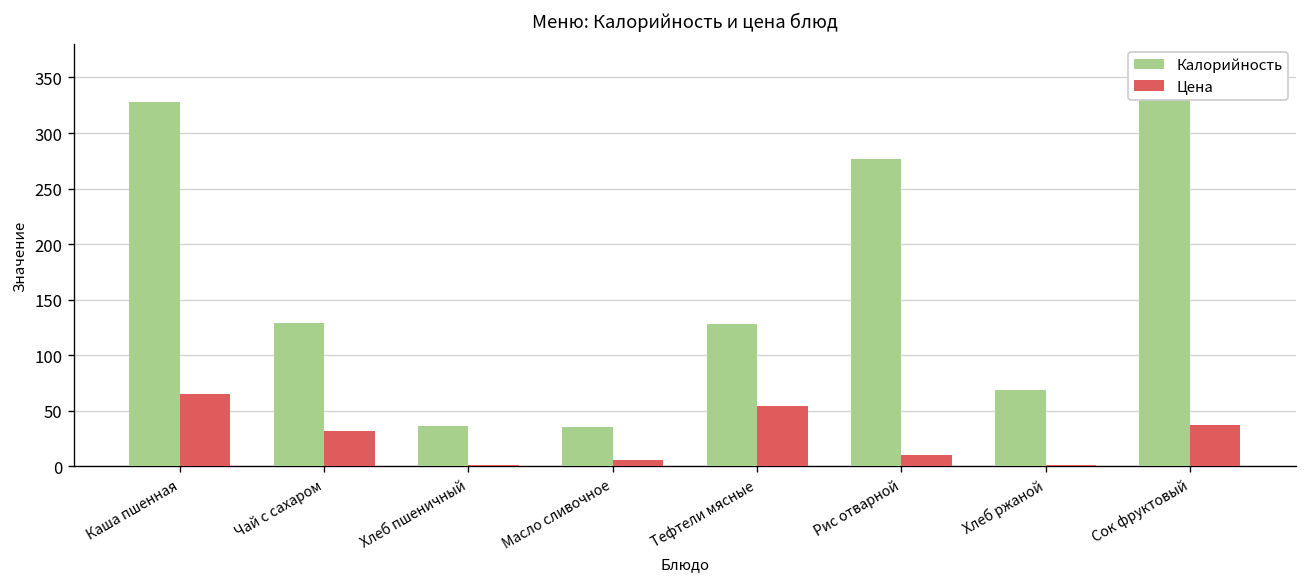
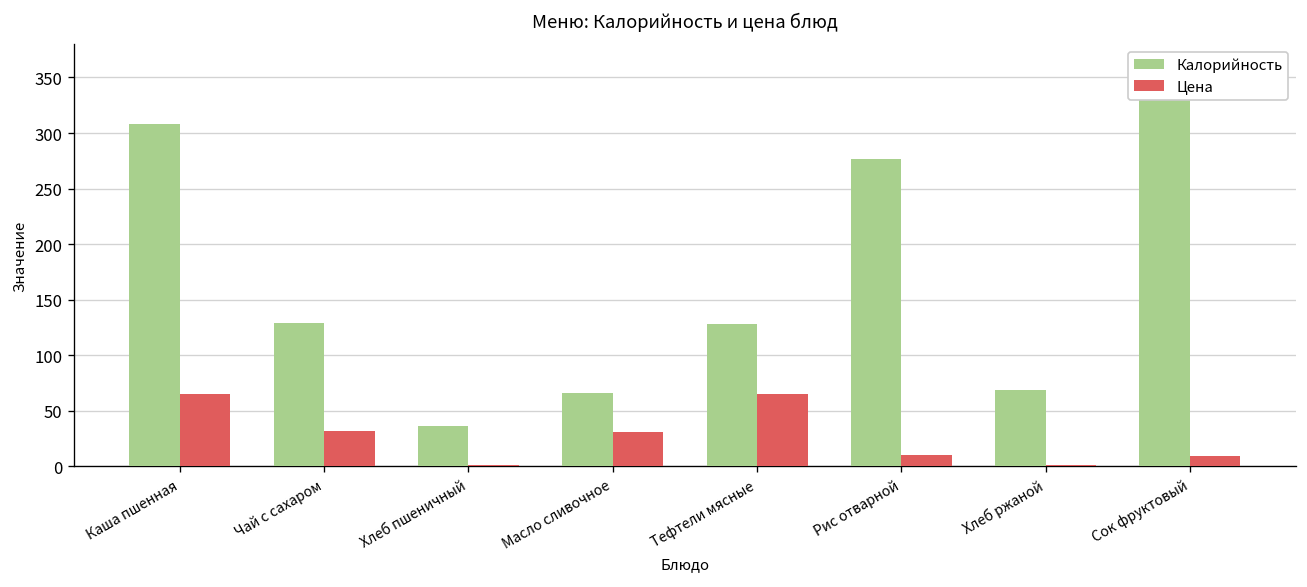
Калорийность, Каша пшенная: 330 -> 310
Калорийность, Масло сливочное: 40 -> 70
Цена, Масло сливочное: 10 -> 30
Цена, Тефтели мясные: 50 -> 70
Цена, Сок фруктовый: 40 -> 10
